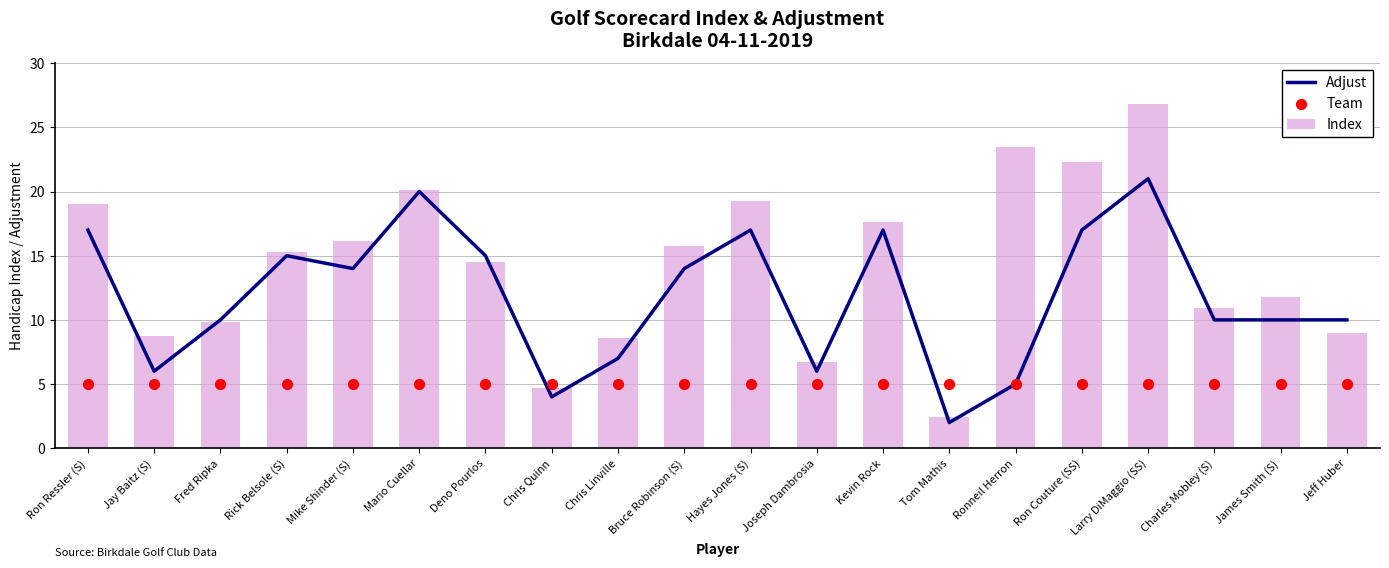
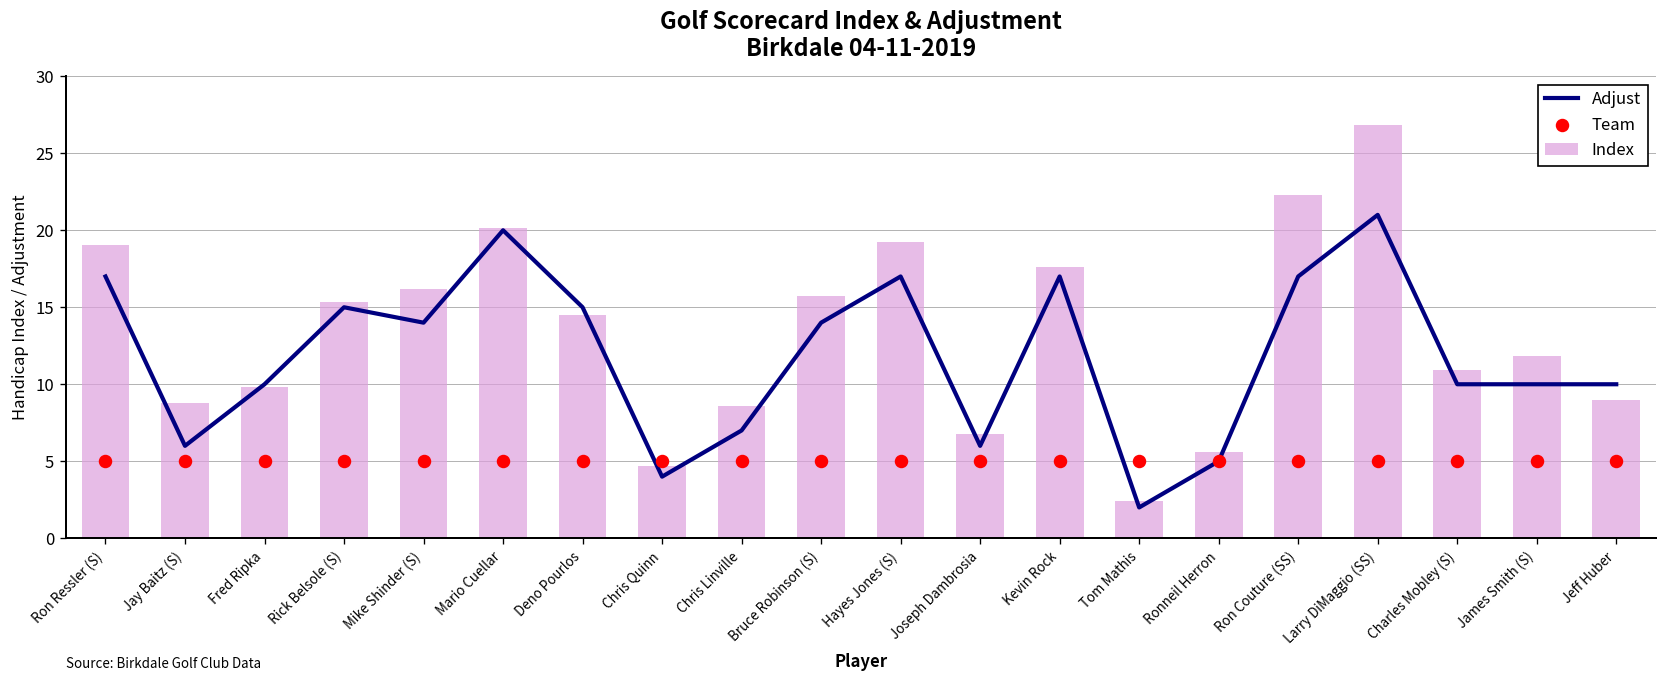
Index, Ronneil Herron: 23.5 -> 5.6
